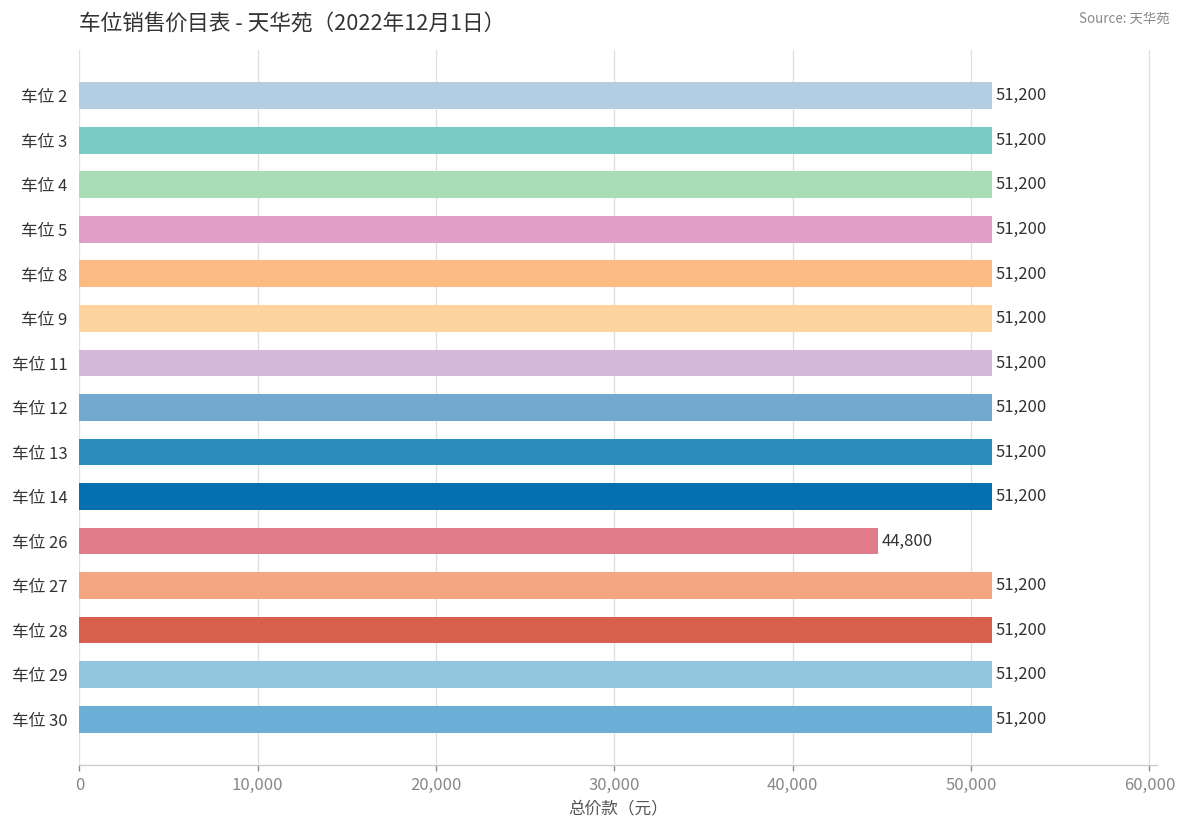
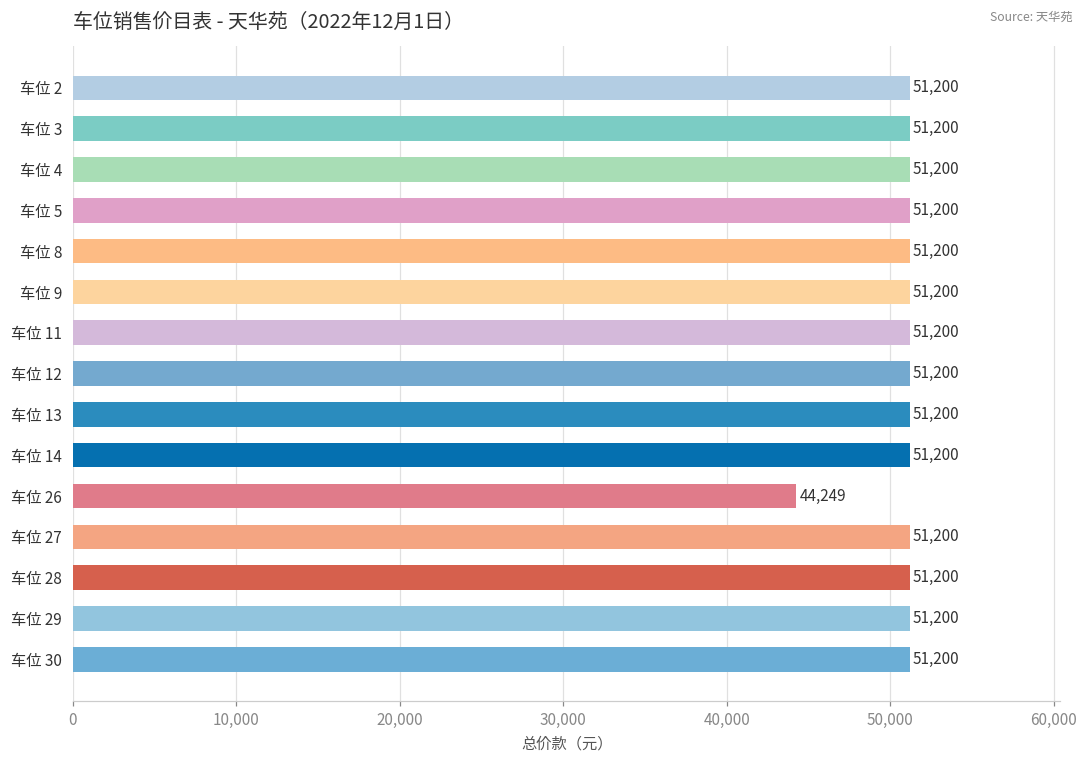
车位 26: 44,800 -> 44,249
